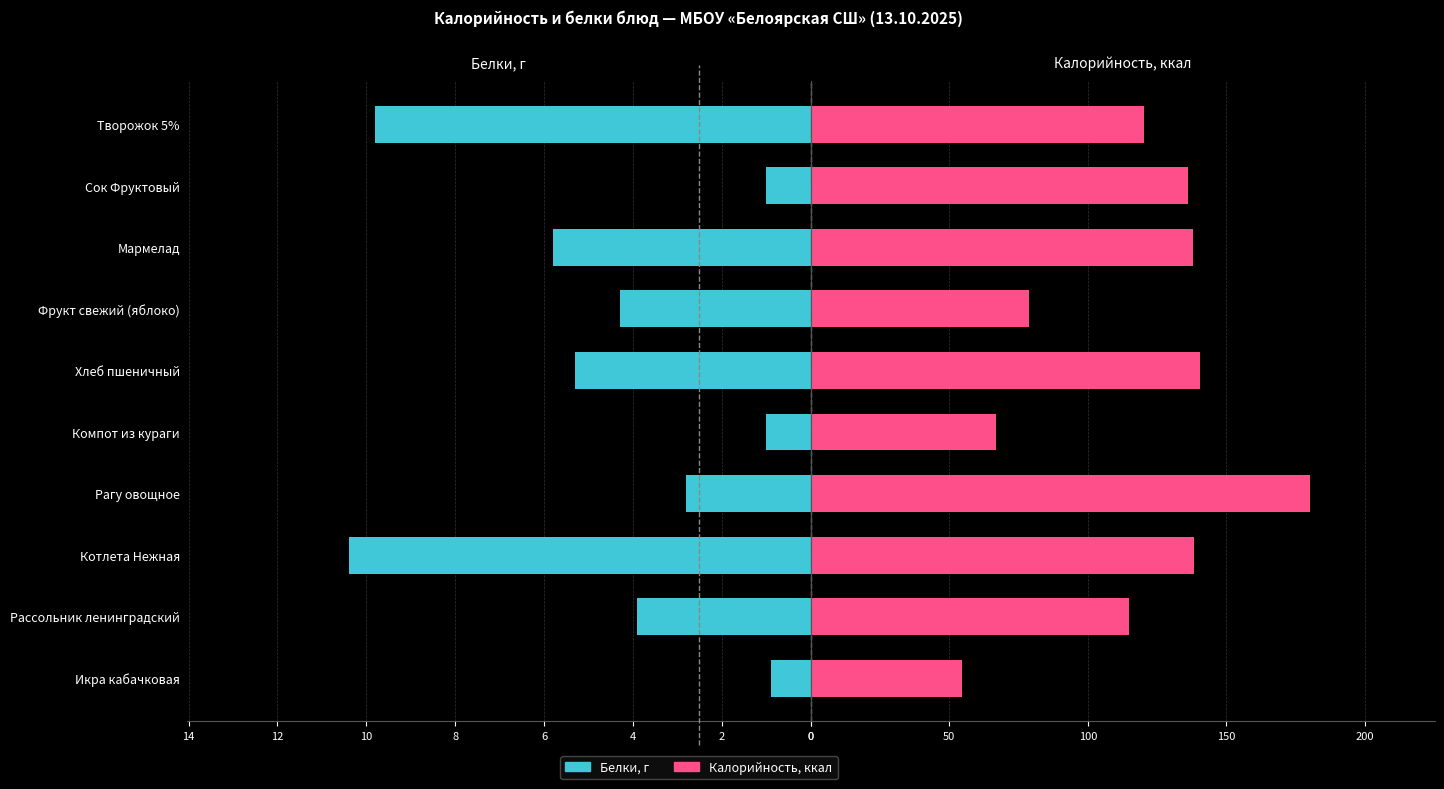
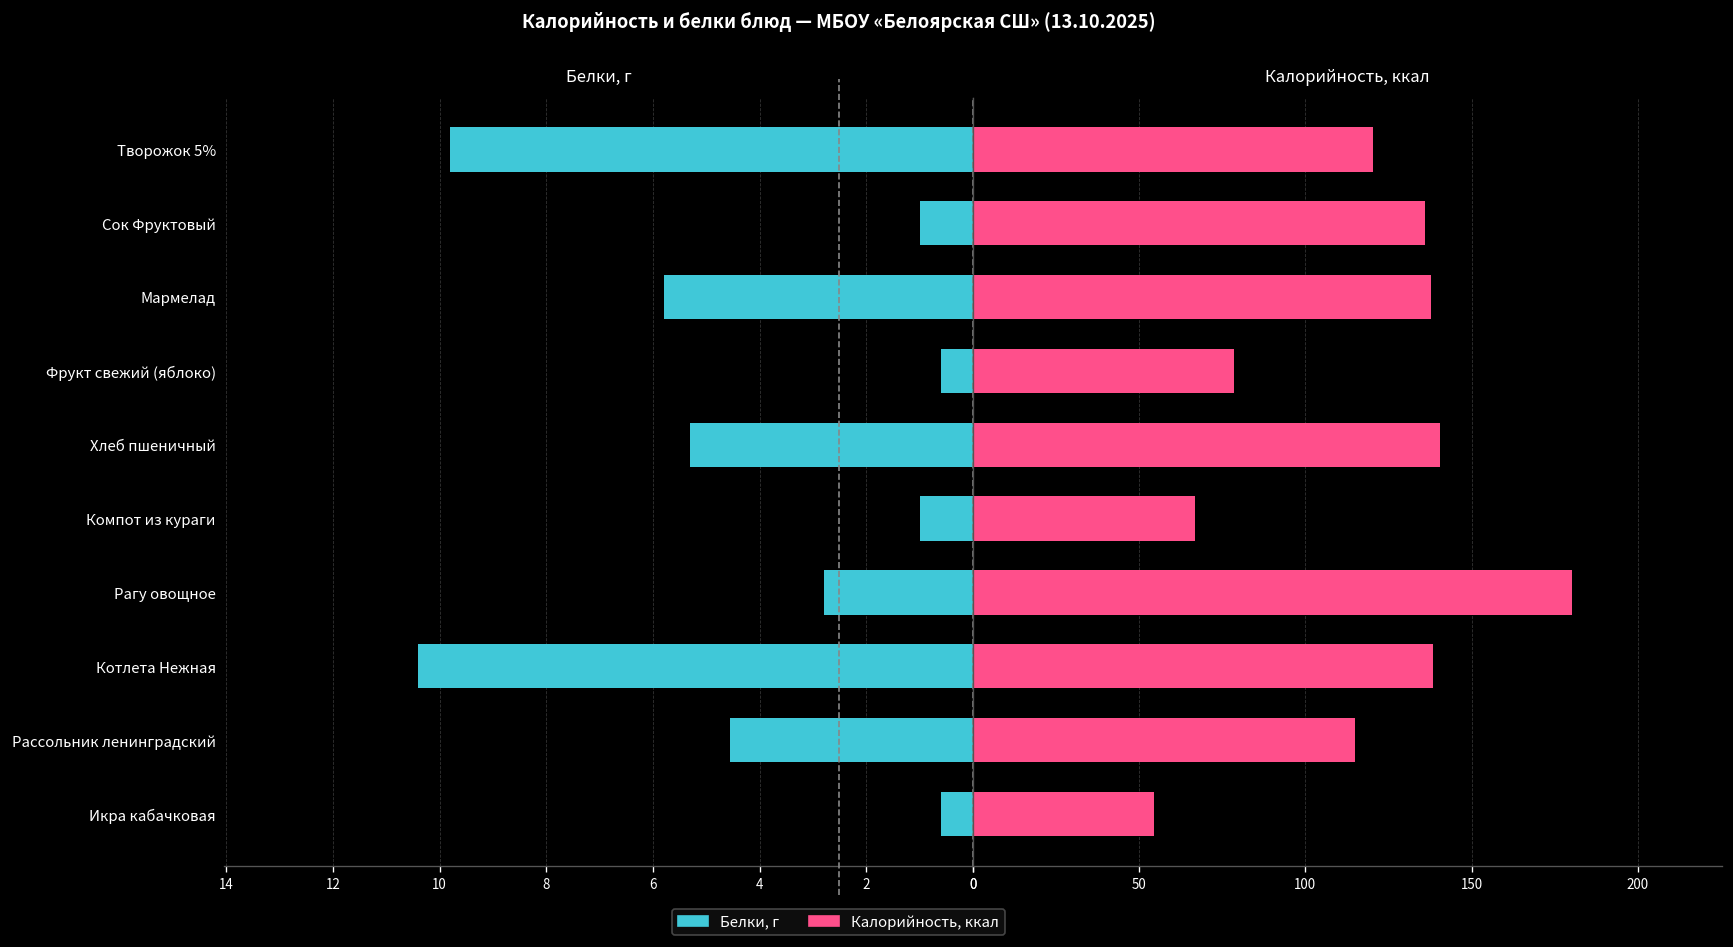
Белки, г, Фрукт свежий (яблоко): 4.3 -> 0.6
Белки, г, Рассольник ленинградский: 3.9 -> 4.6
Белки, г, Икра кабачковая: 0.9 -> 0.6
